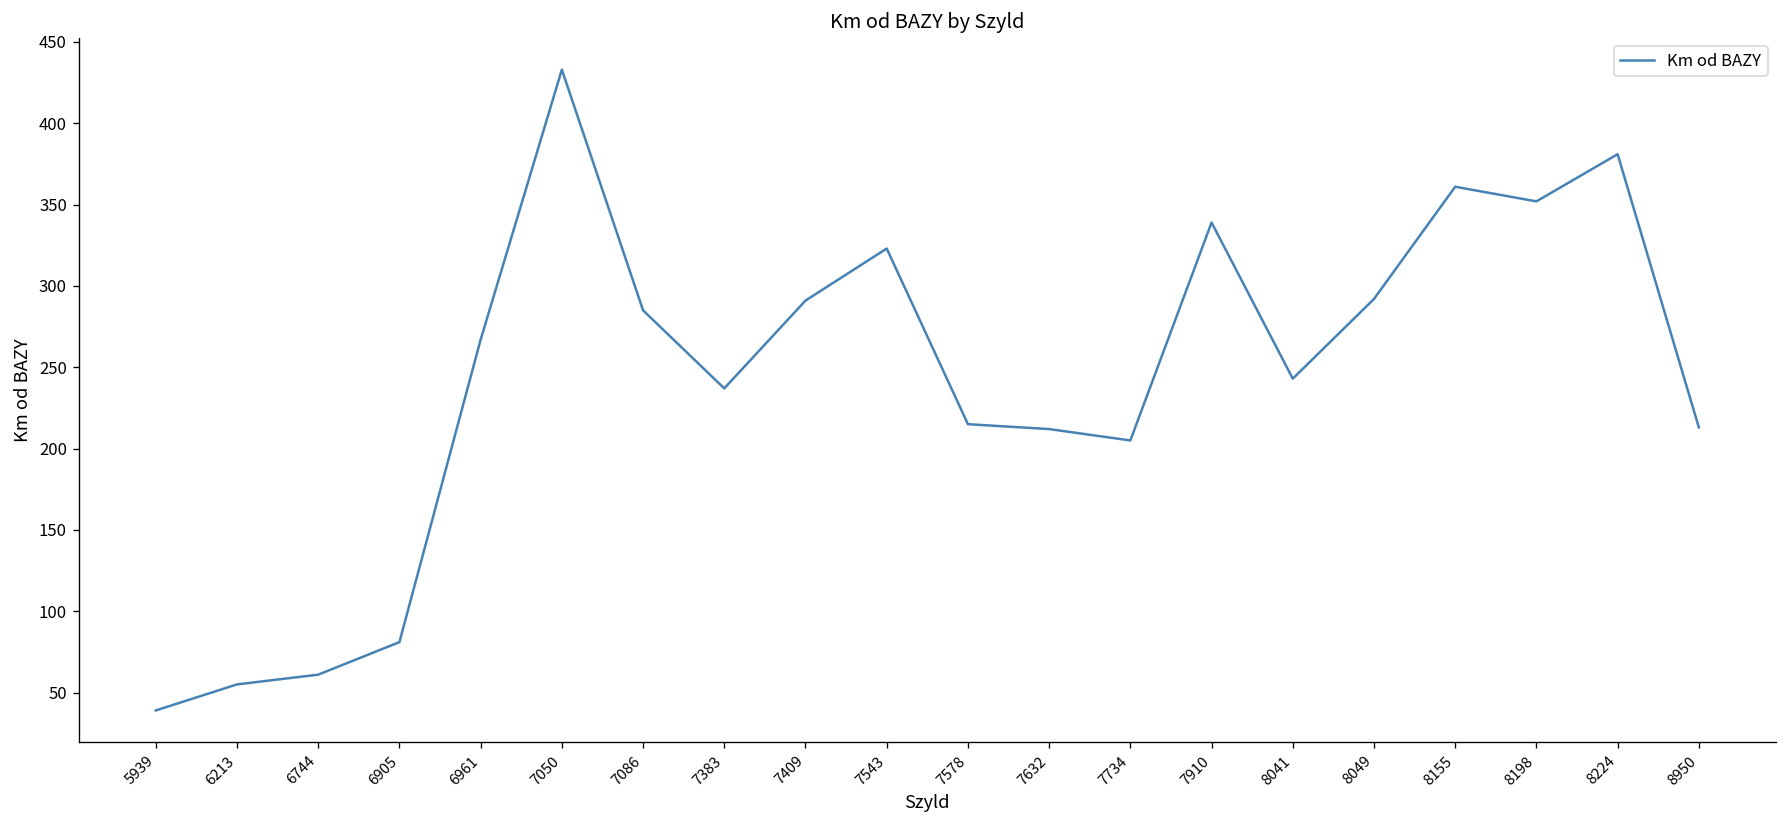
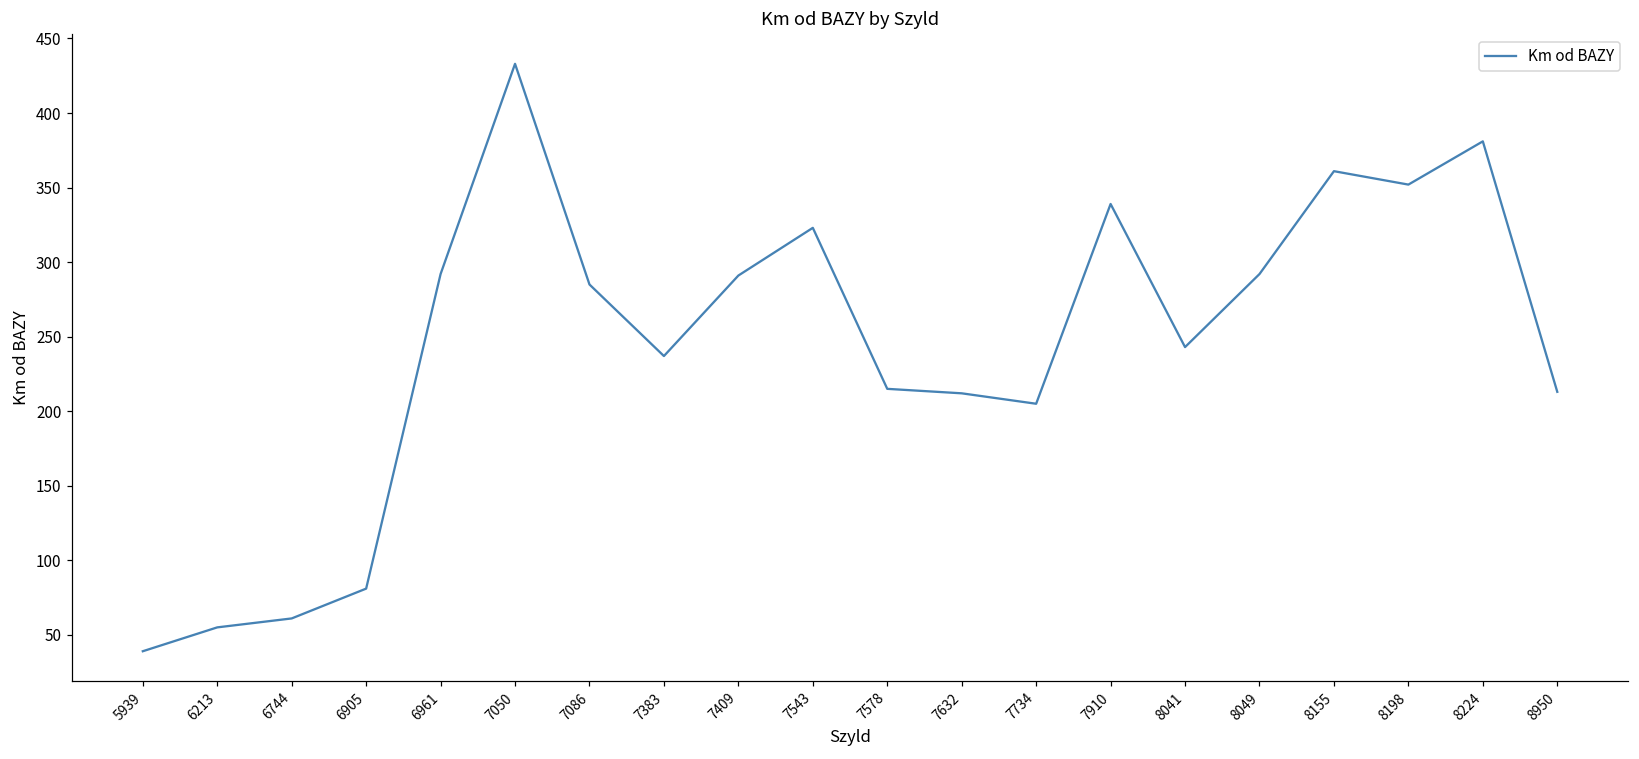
6961: 267 -> 292
